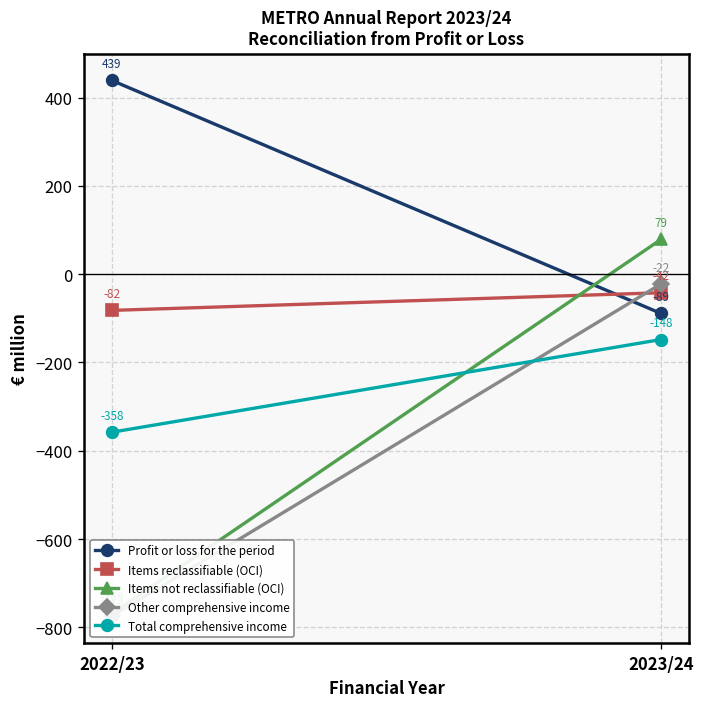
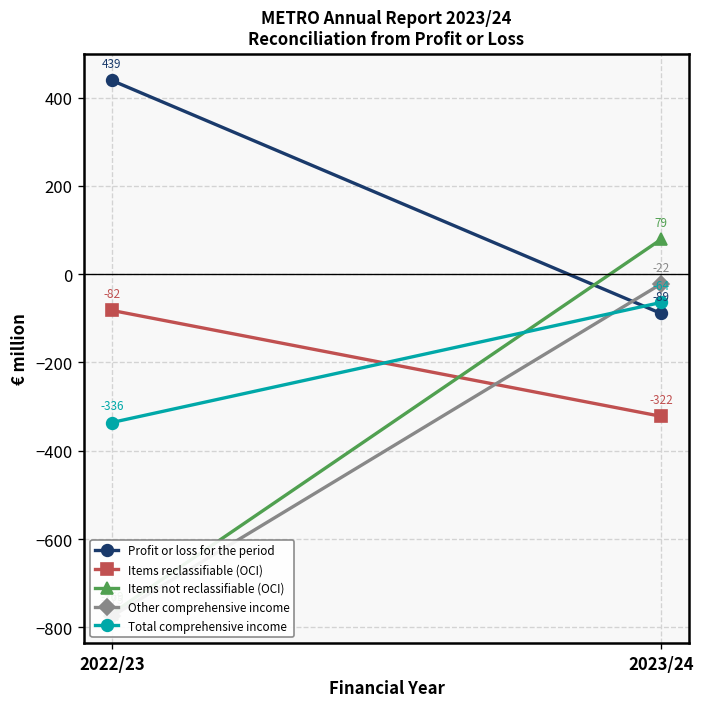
Total comprehensive income, 2022/23: -358 -> -336
Items reclassifiable (OCI), 2023/24: -42 -> -322
Total comprehensive income, 2023/24: -148 -> -64
